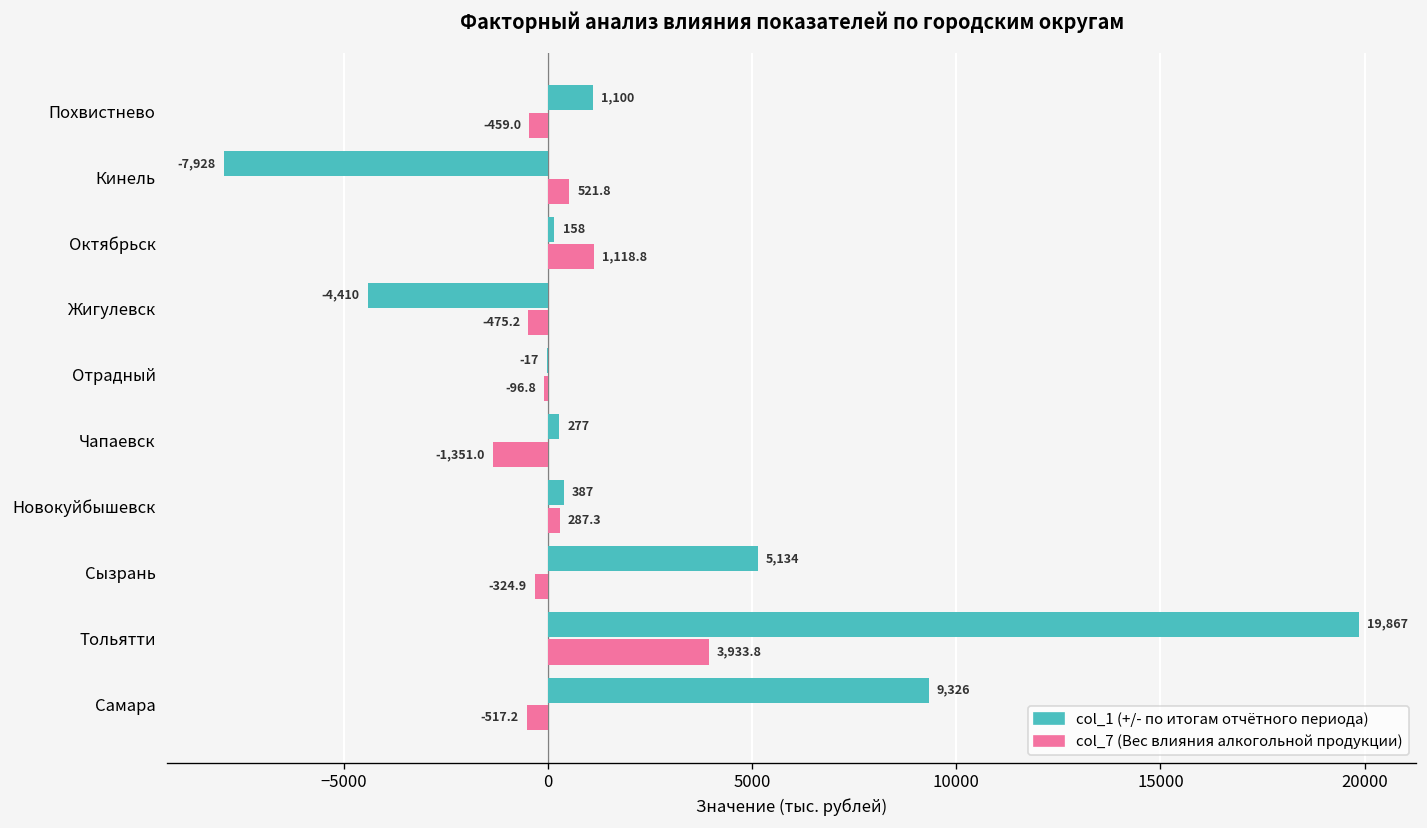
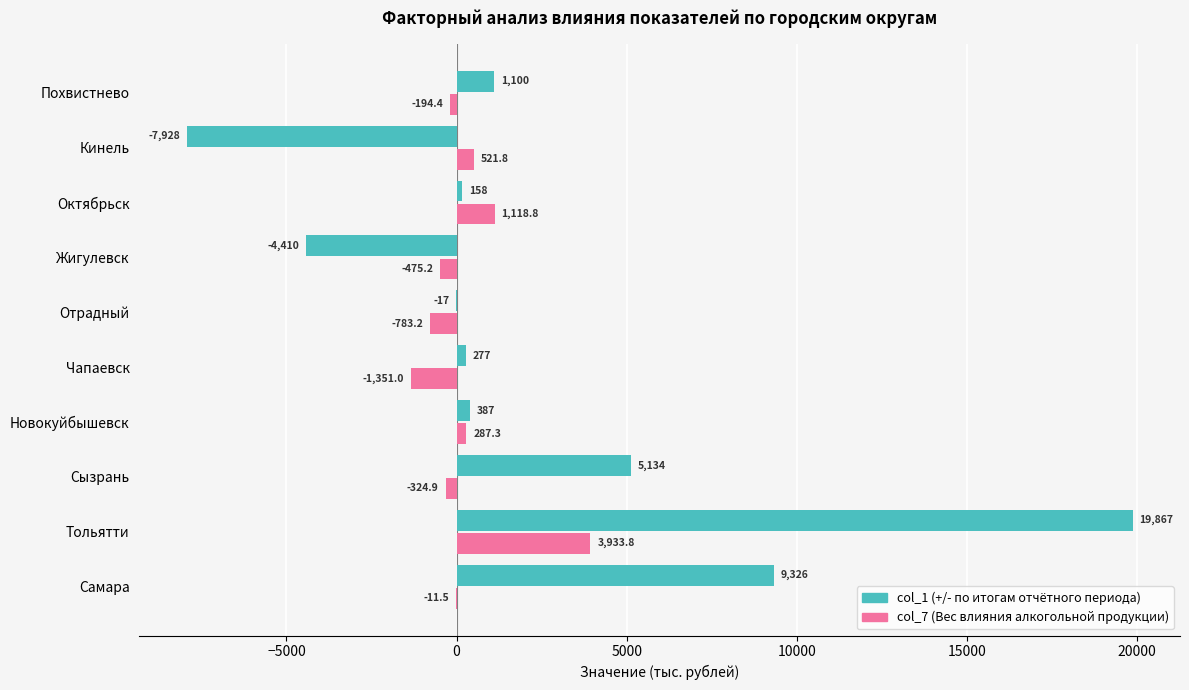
col_7 (Вес влияния алкогольной продукции), Похвистнево: -459.0 -> -194.4
col_7 (Вес влияния алкогольной продукции), Отрадный: -96.8 -> -783.2
col_7 (Вес влияния алкогольной продукции), Самара: -517.2 -> -11.5
